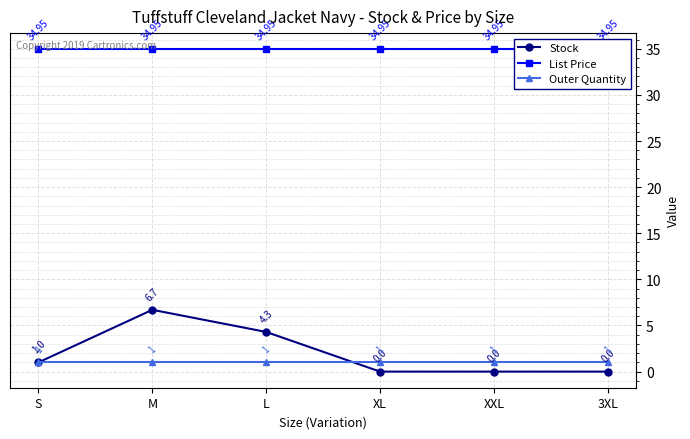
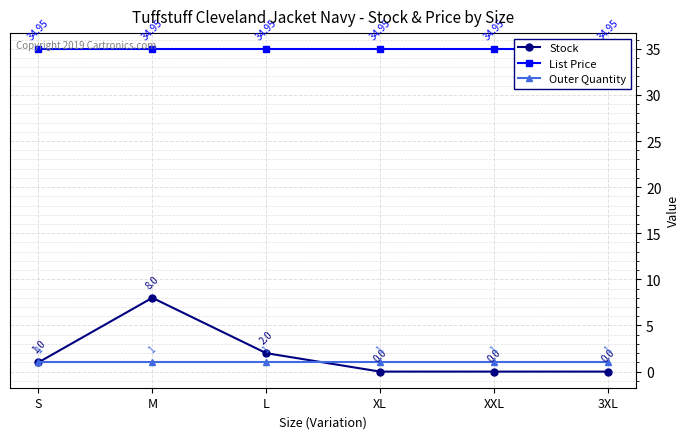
Stock, M: 6.7 -> 8.0
Stock, L: 4.3 -> 2.0
